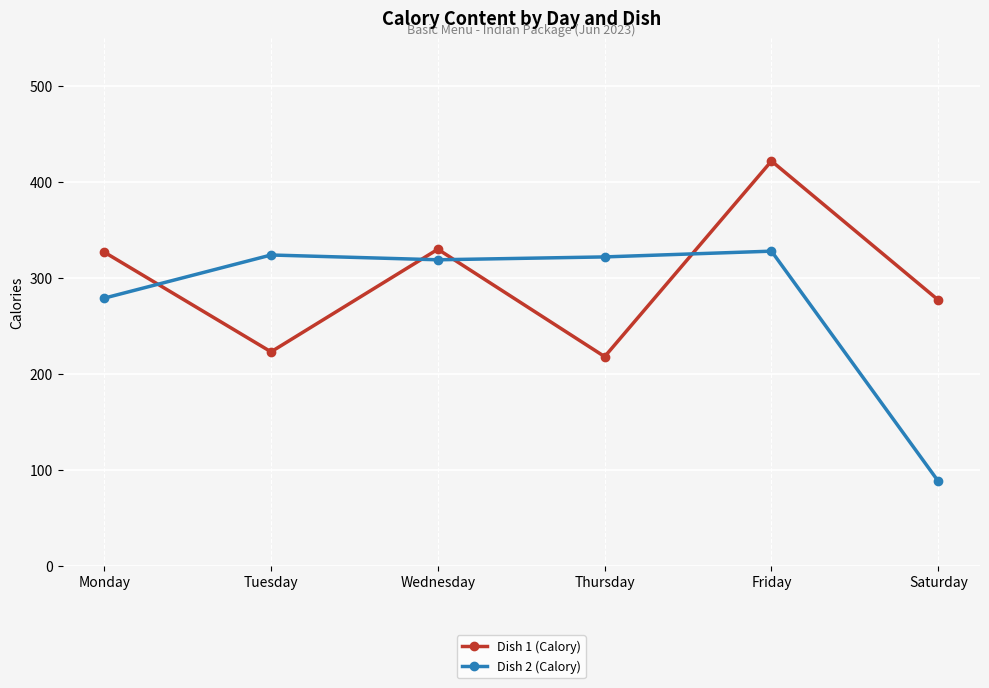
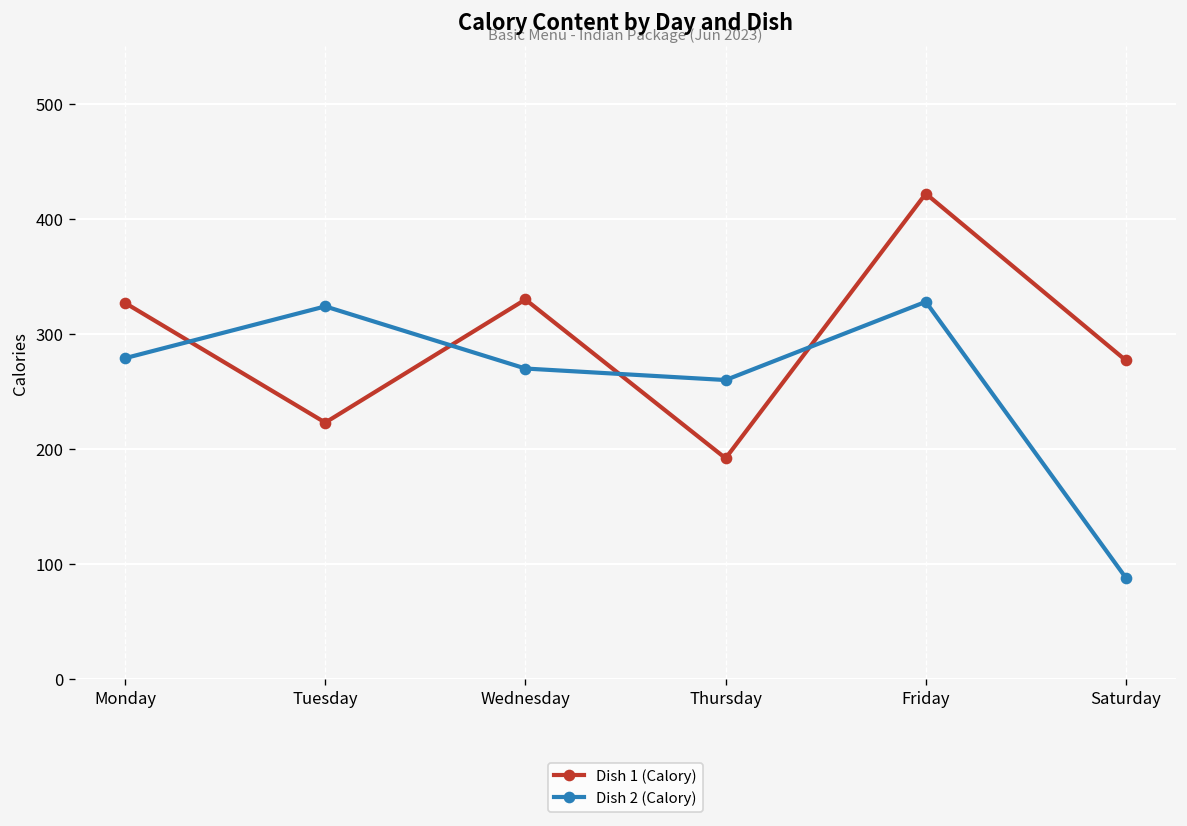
Dish 2 (Calory), Wednesday: 320 -> 270
Dish 1 (Calory), Thursday: 220 -> 190
Dish 2 (Calory), Thursday: 320 -> 260
